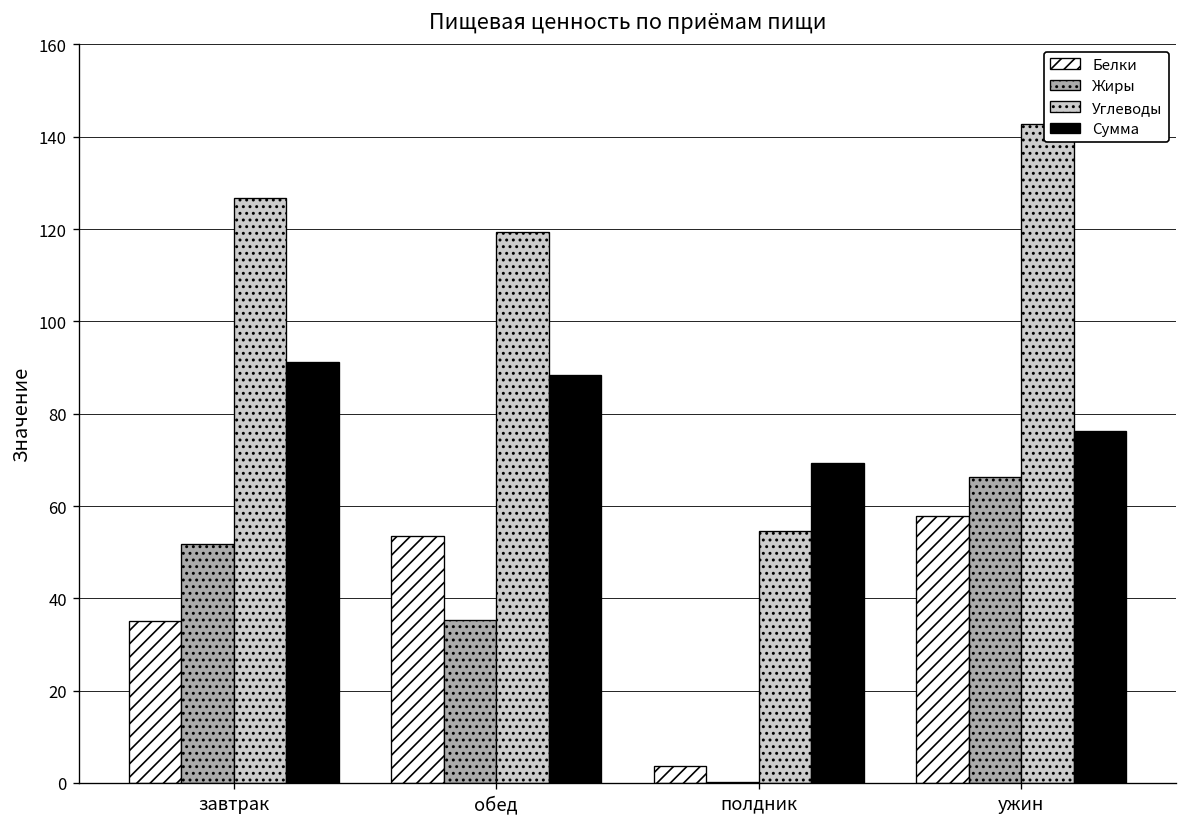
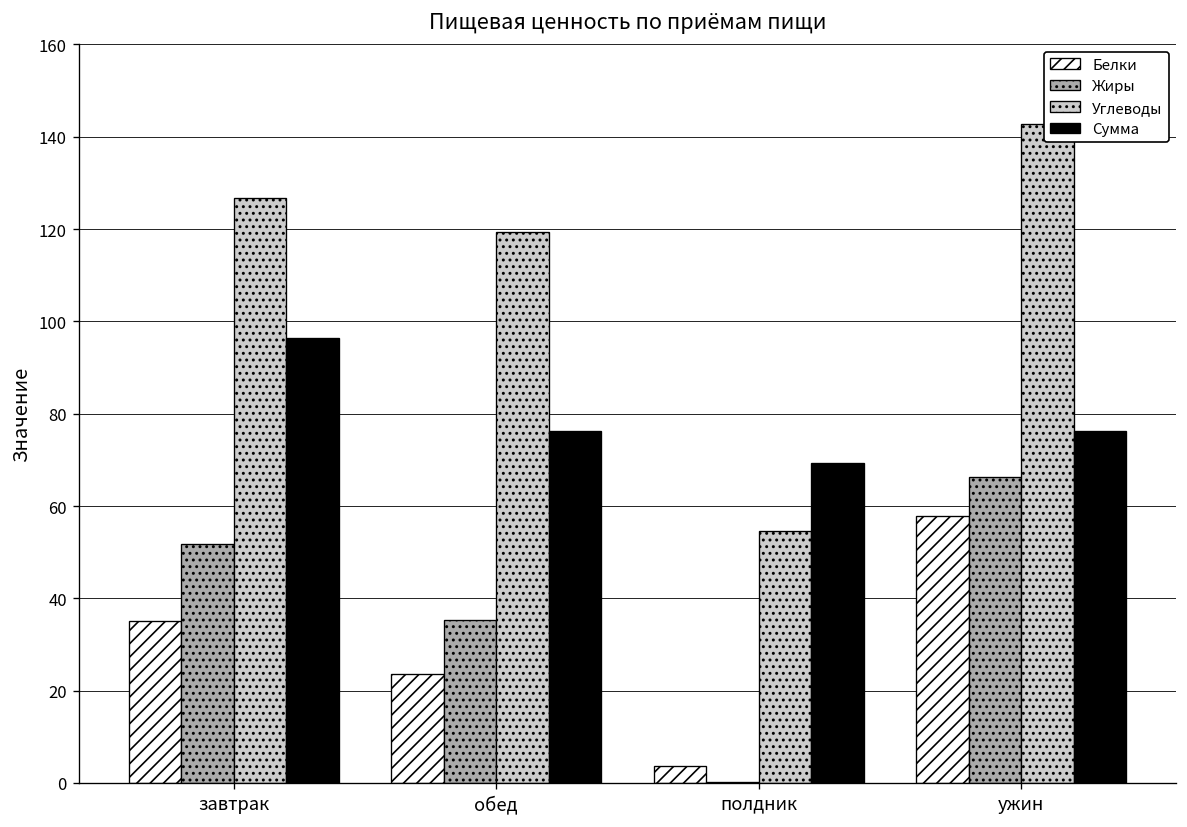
Сумма, завтрак: 91 -> 96
Белки, обед: 53 -> 24
Сумма, обед: 88 -> 76
